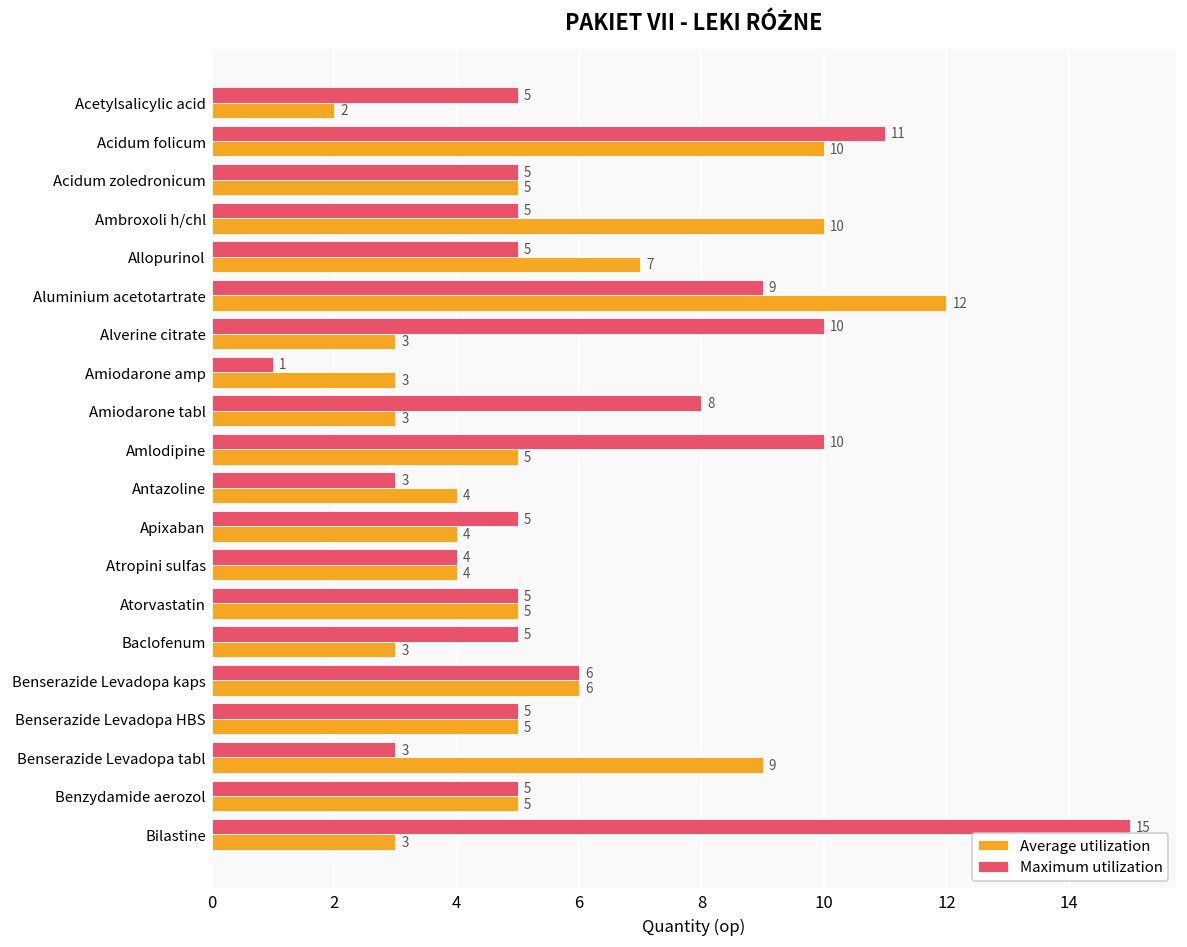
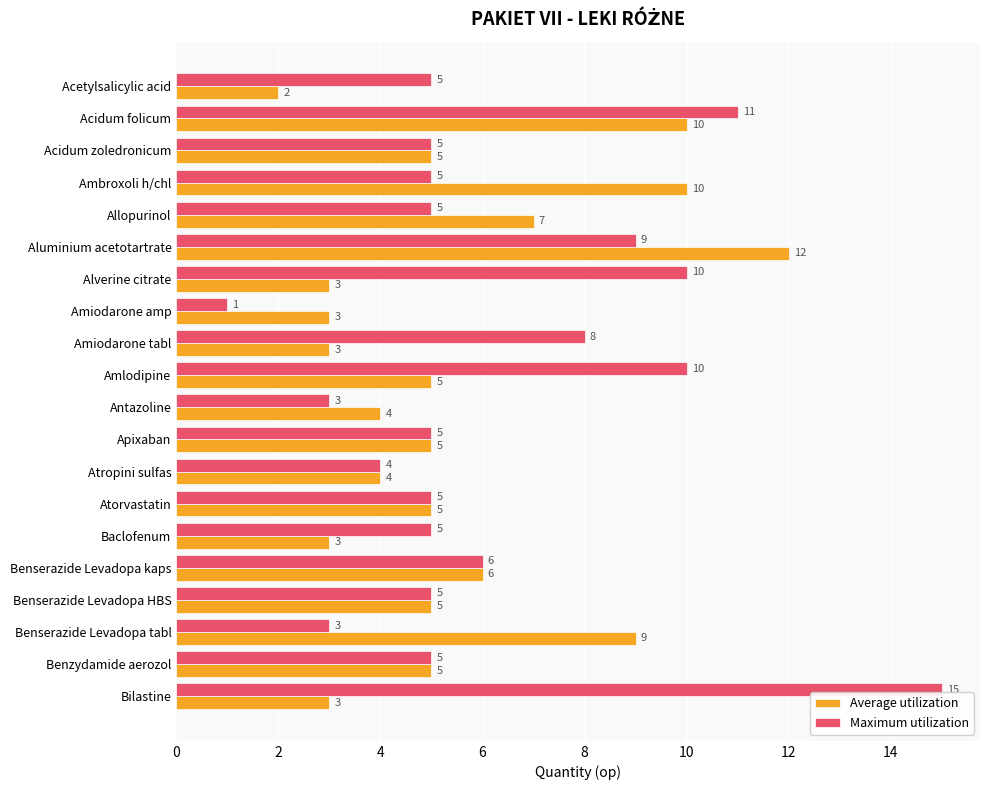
Average utilization, Apixaban: 4 -> 5
